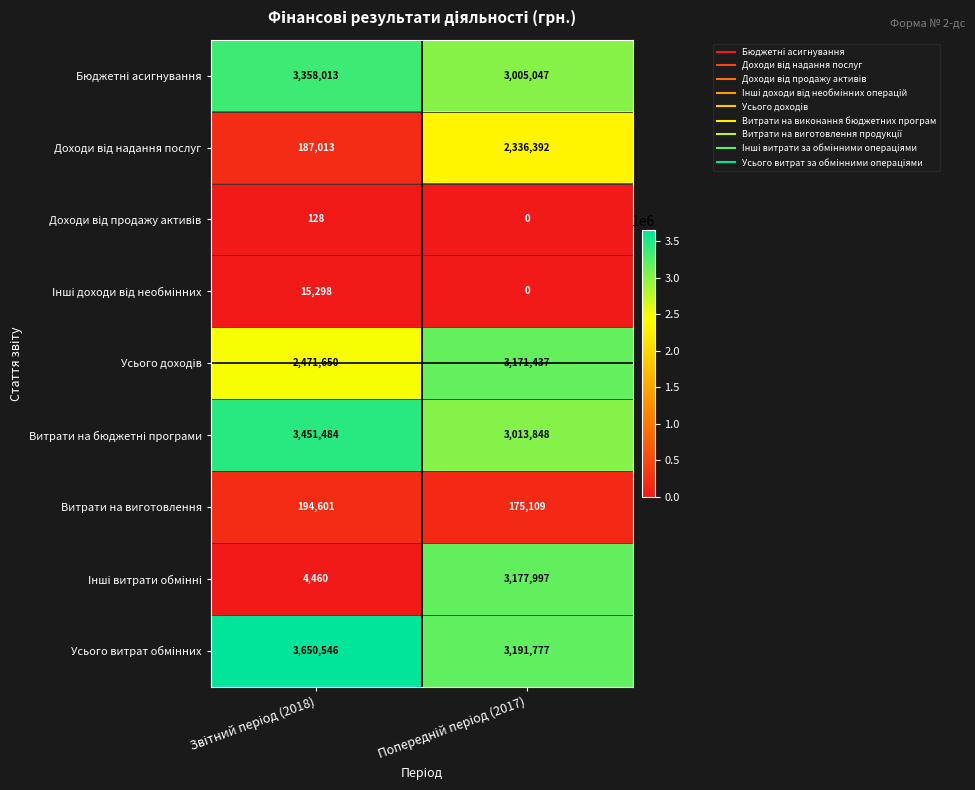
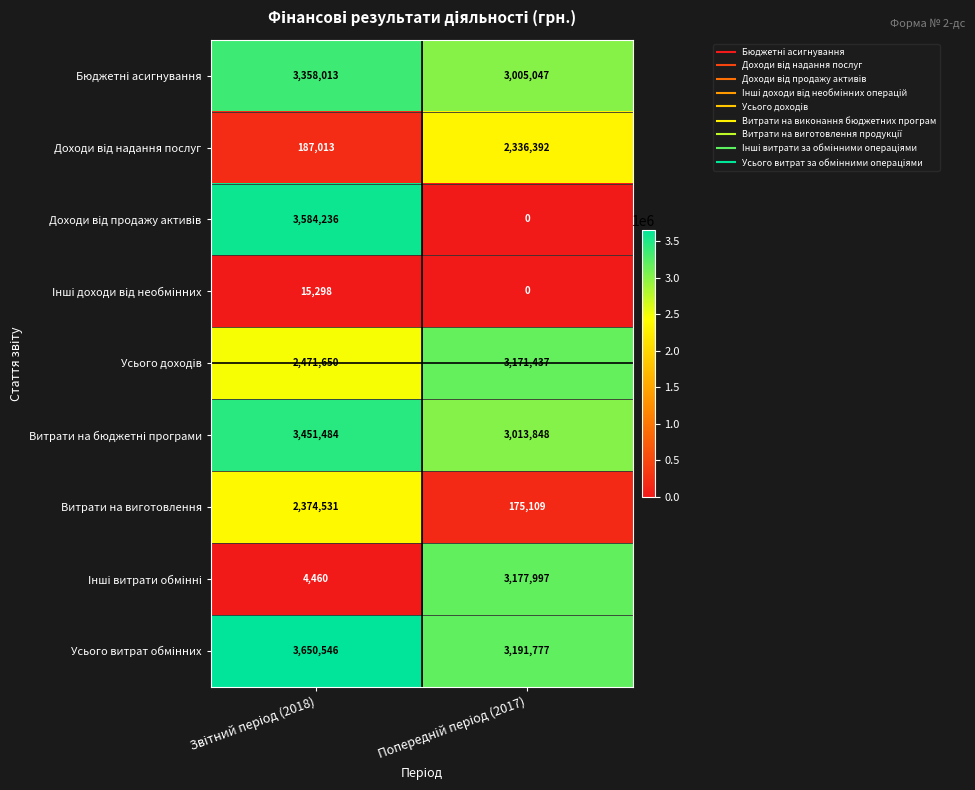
Доходи від продажу активів, Звітний період (2018): 128 -> 3,584,236
Витрати на виготовлення, Звітний період (2018): 194,601 -> 2,374,531
